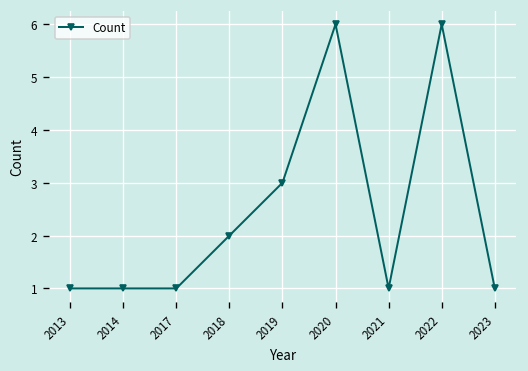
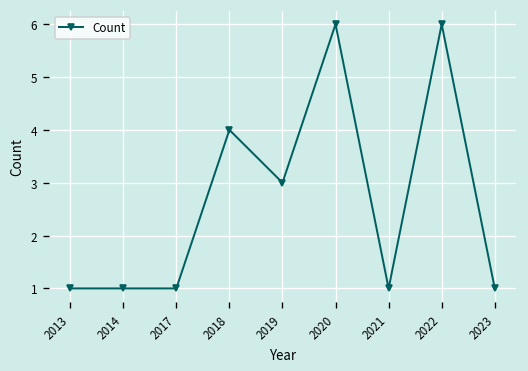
2018: 2 -> 4
